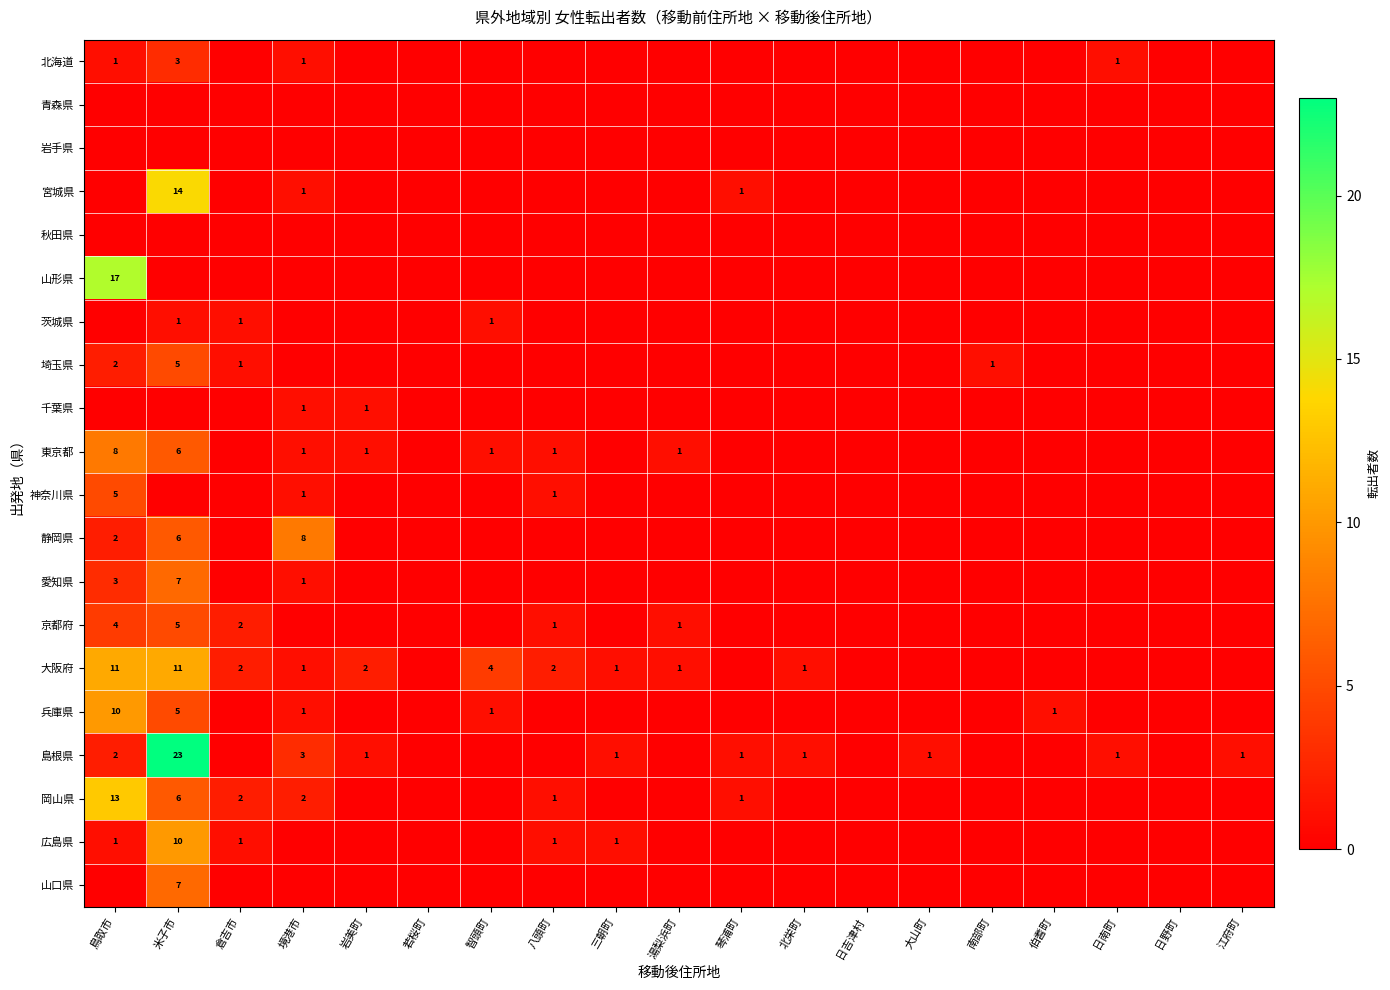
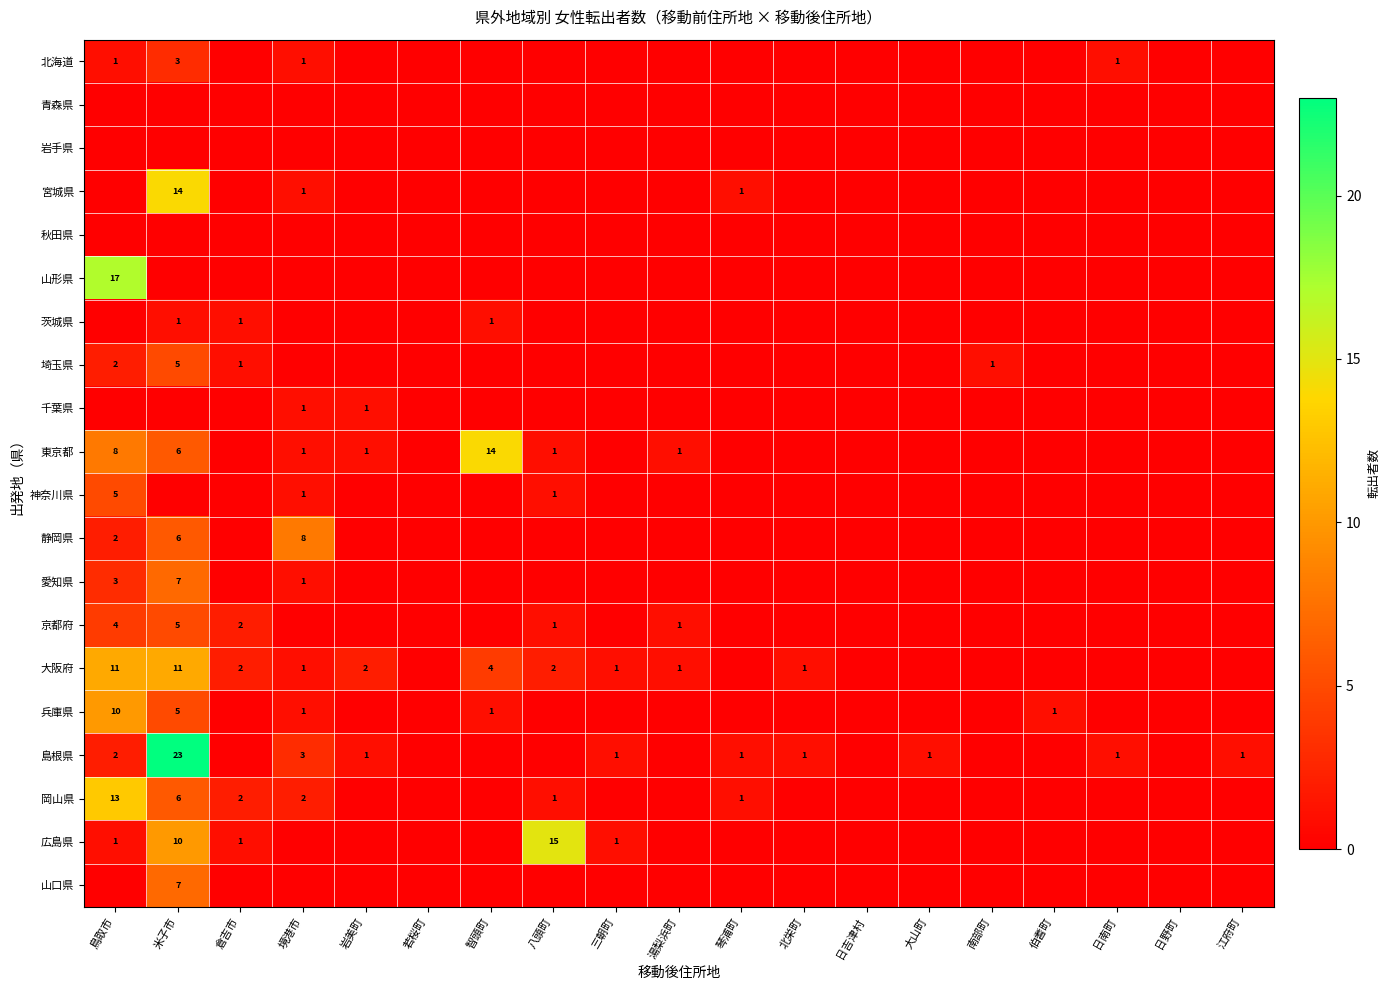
東京都, 智頭町: 1 -> 14
広島県, 八頭町: 1 -> 15
